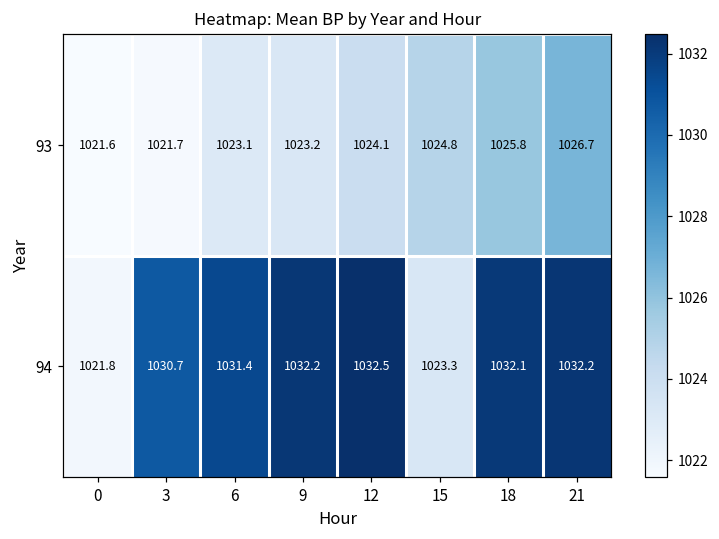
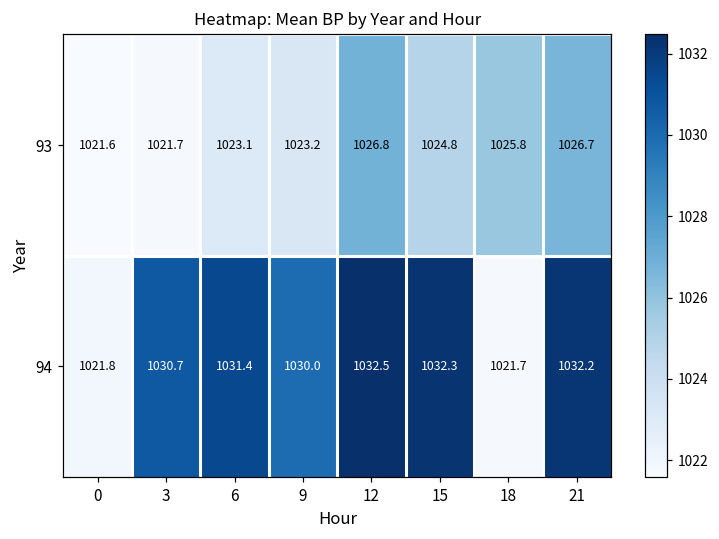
93, 12: 1024.1 -> 1026.8
94, 9: 1032.2 -> 1030.0
94, 15: 1023.3 -> 1032.3
94, 18: 1032.1 -> 1021.7
